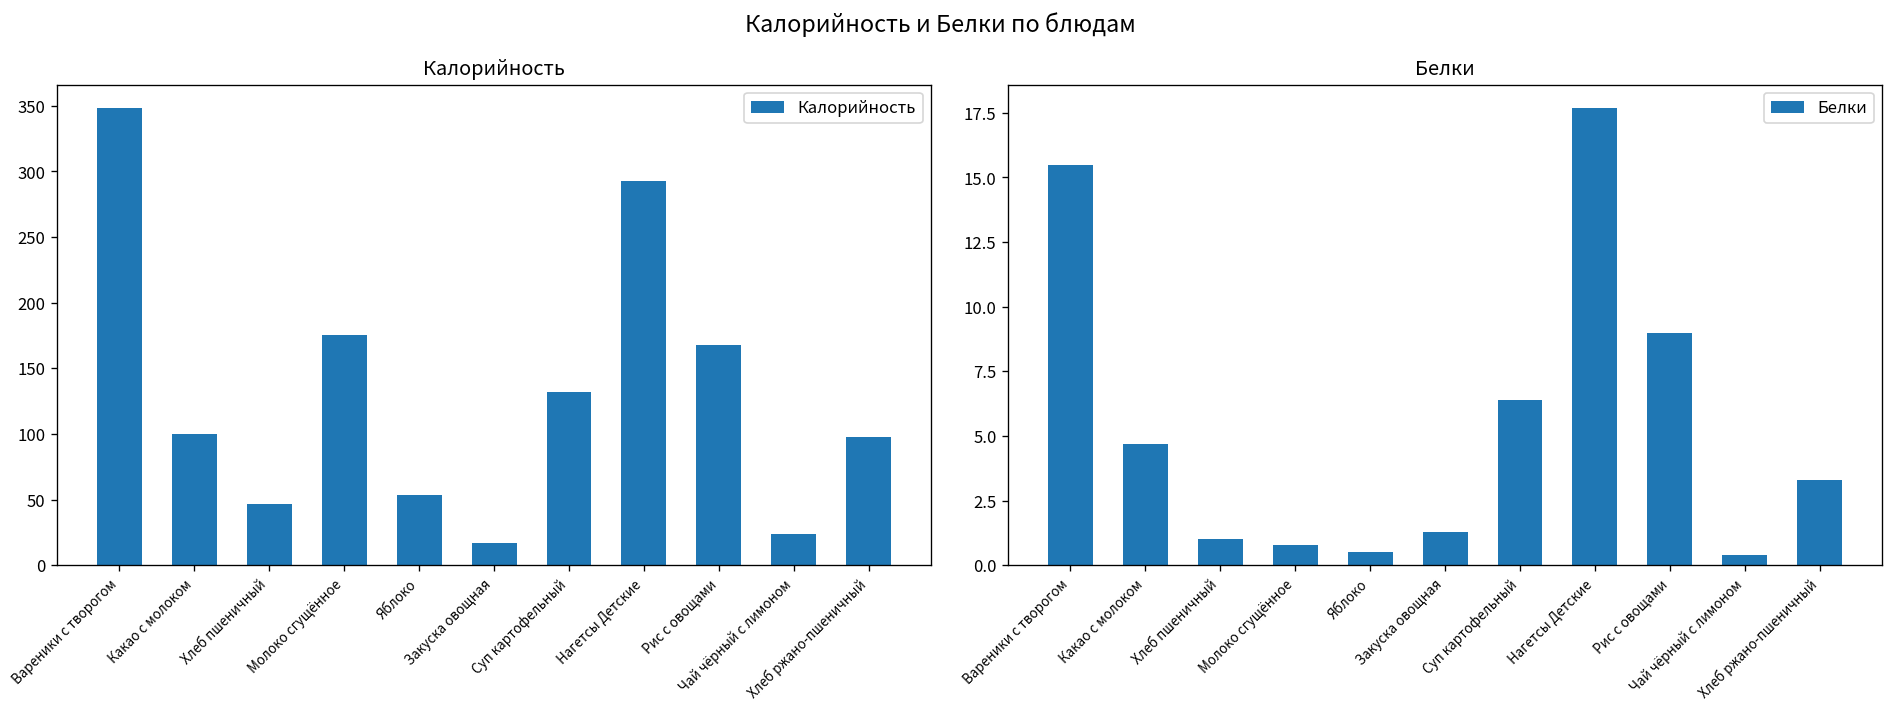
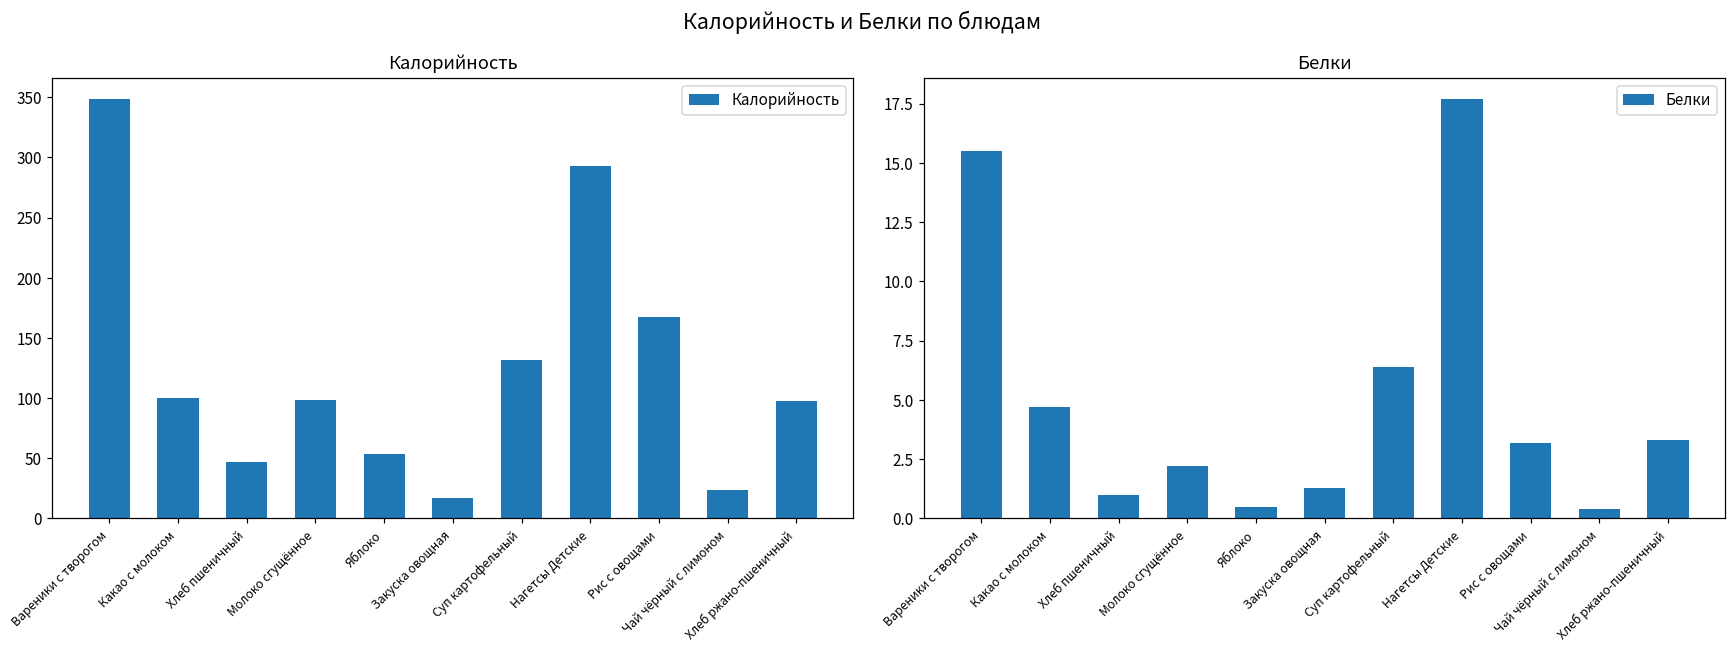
Калорийность, Молоко сгущённое: 176 -> 98
Белки, Молоко сгущённое: 0.8 -> 2.2
Белки, Рис с овощами: 9.0 -> 3.2
